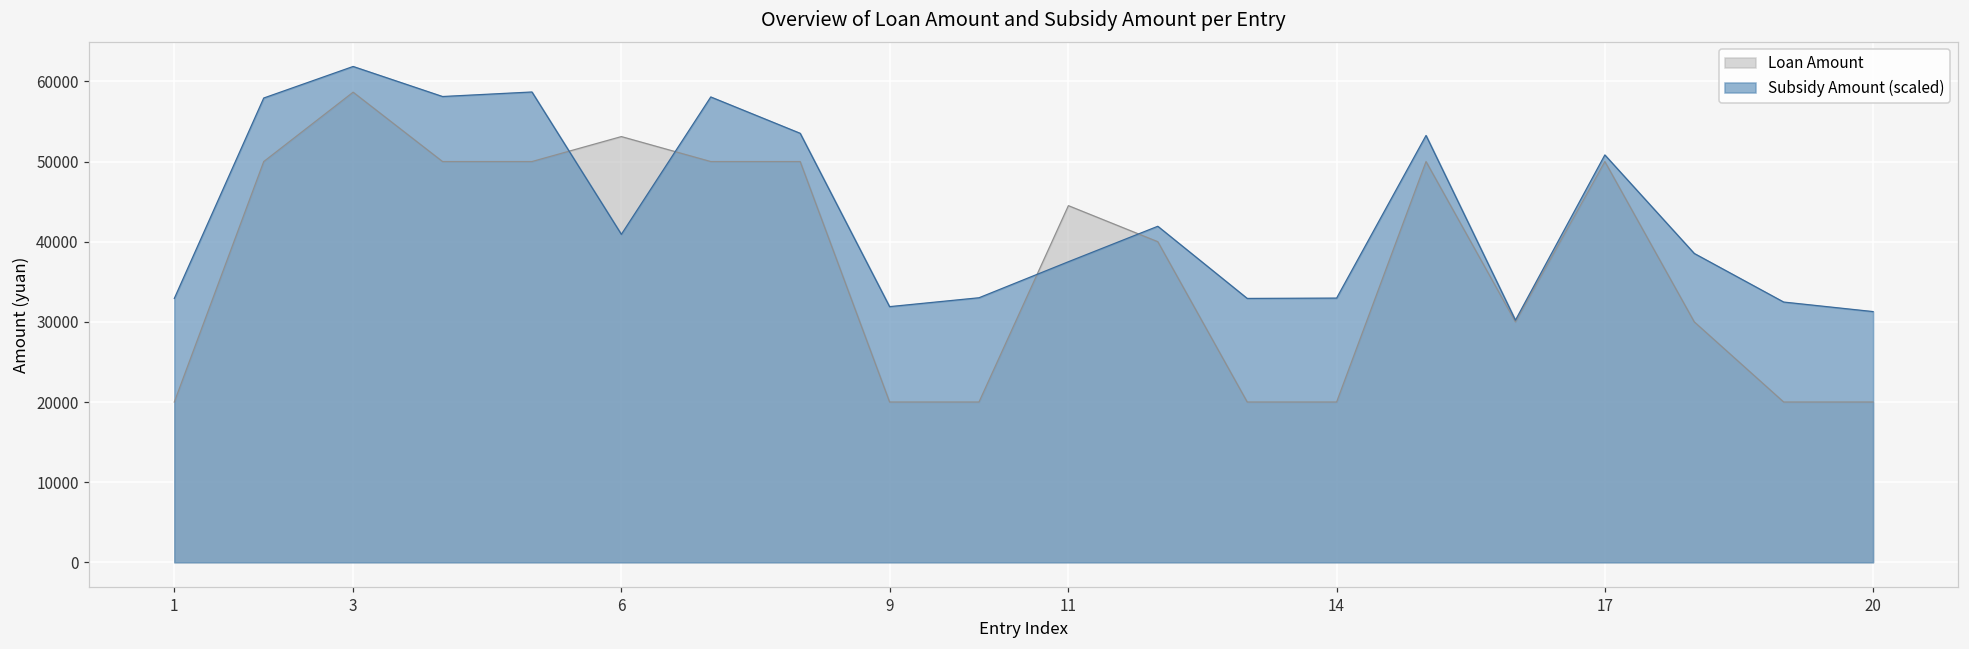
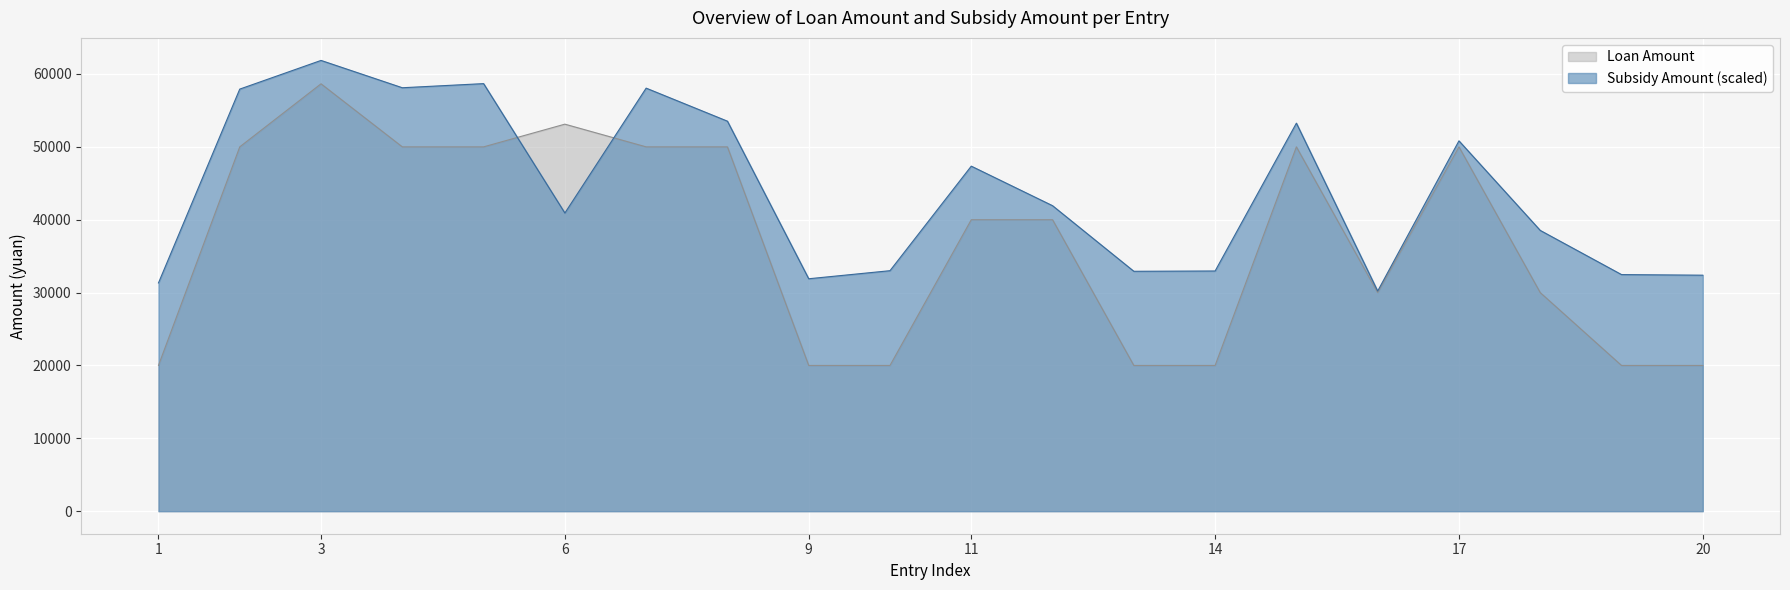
Subsidy Amount (scaled), 1: 33000 -> 31000
Loan Amount, 11: 44000 -> 40000
Subsidy Amount (scaled), 11: 38000 -> 47000
Subsidy Amount (scaled), 20: 31000 -> 32000
